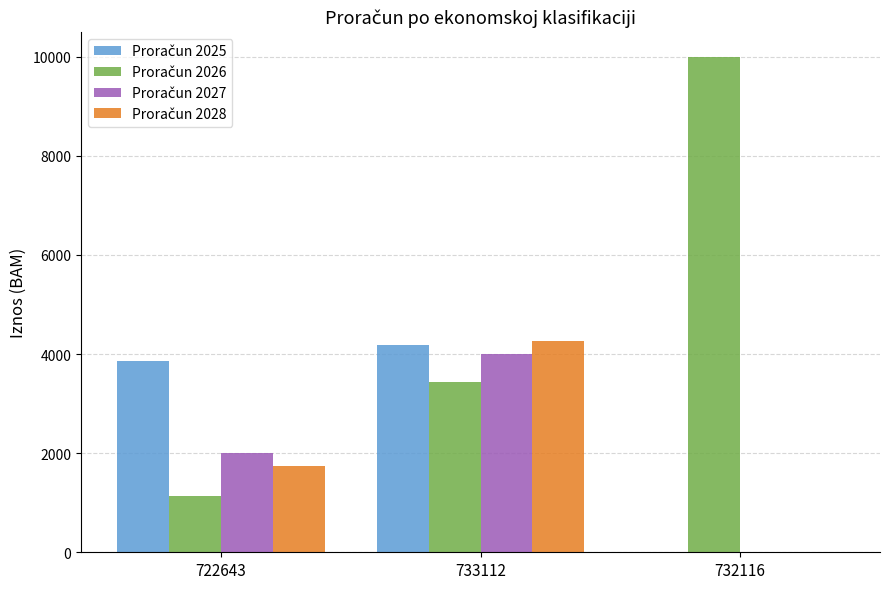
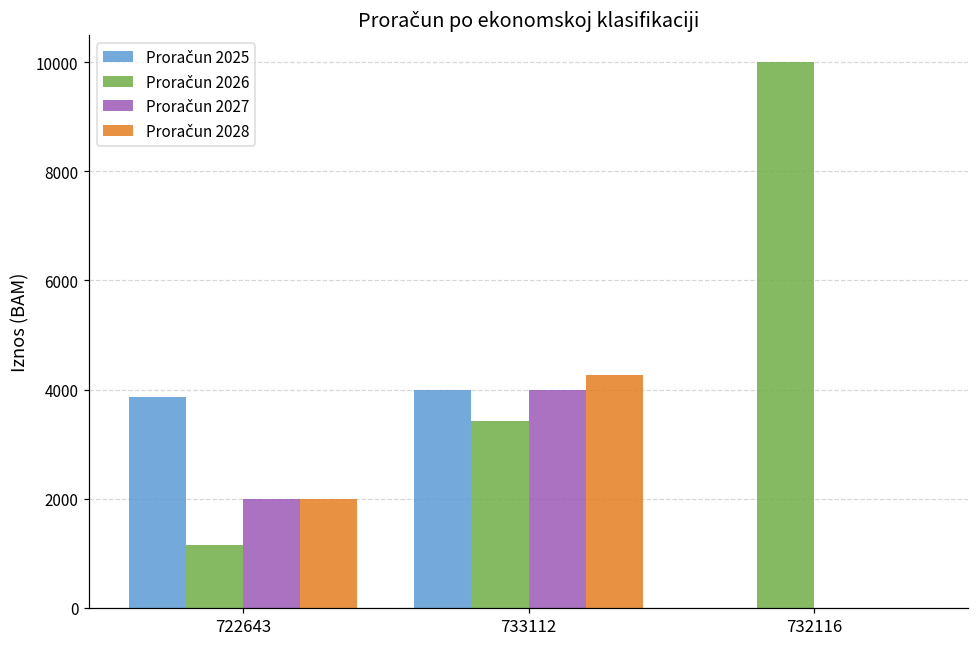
Proračun 2028, 722643: 1700 -> 2000
Proračun 2025, 733112: 4200 -> 4000
